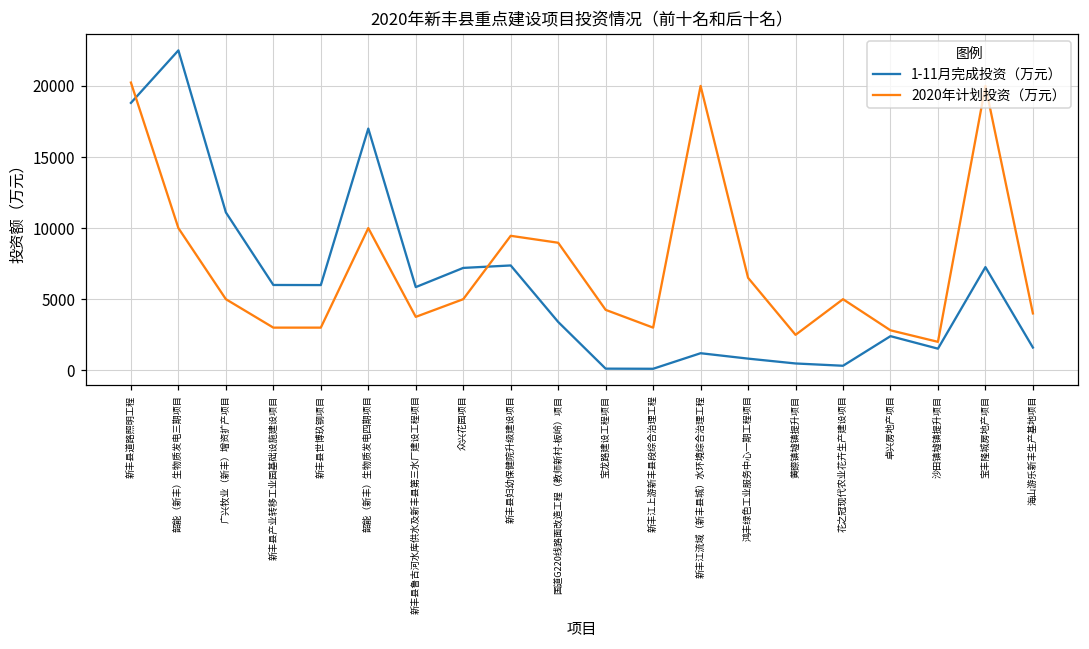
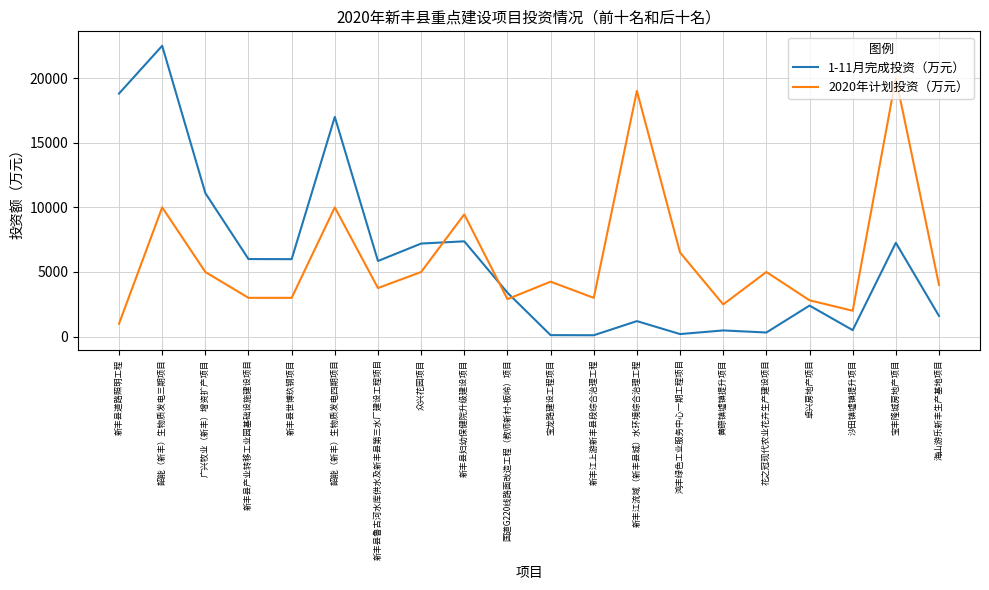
2020年计划投资（万元）, 新丰县道路照明工程: 20200 -> 1000
2020年计划投资（万元）, 国道G220线路面改造工程（教师新村-板岭）项目: 9000 -> 2900
2020年计划投资（万元）, 新丰江流域（新丰县城）水环境综合治理工程: 20000 -> 19000
1-11月完成投资（万元）, 鸿丰绿色工业服务中心一期工程项目: 800 -> 200
1-11月完成投资（万元）, 沙田镇墟镇提升项目: 1500 -> 500
